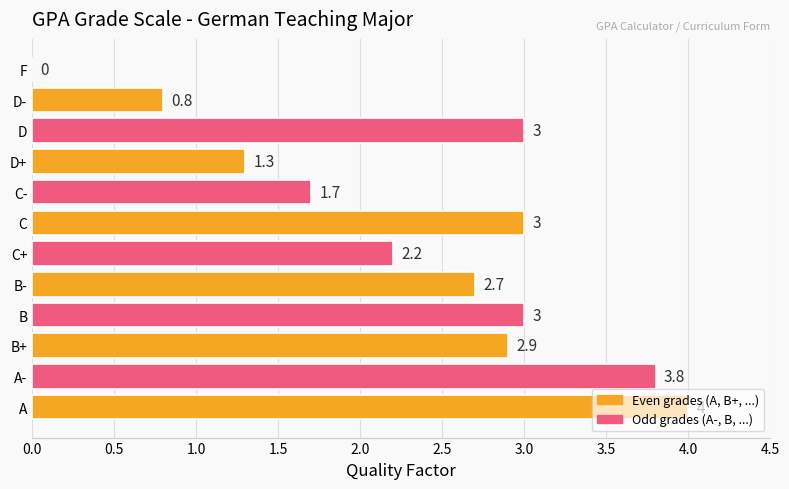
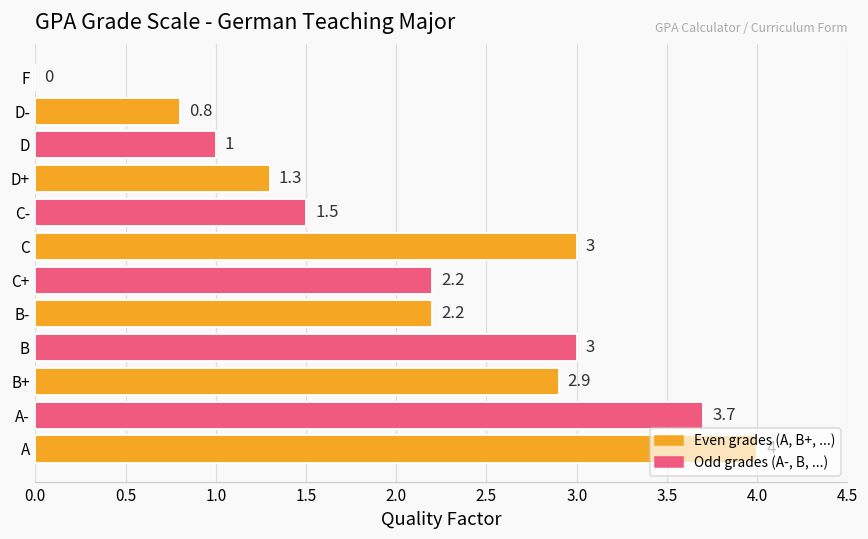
D: 3 -> 1
C-: 1.7 -> 1.5
B-: 2.7 -> 2.2
A-: 3.8 -> 3.7
